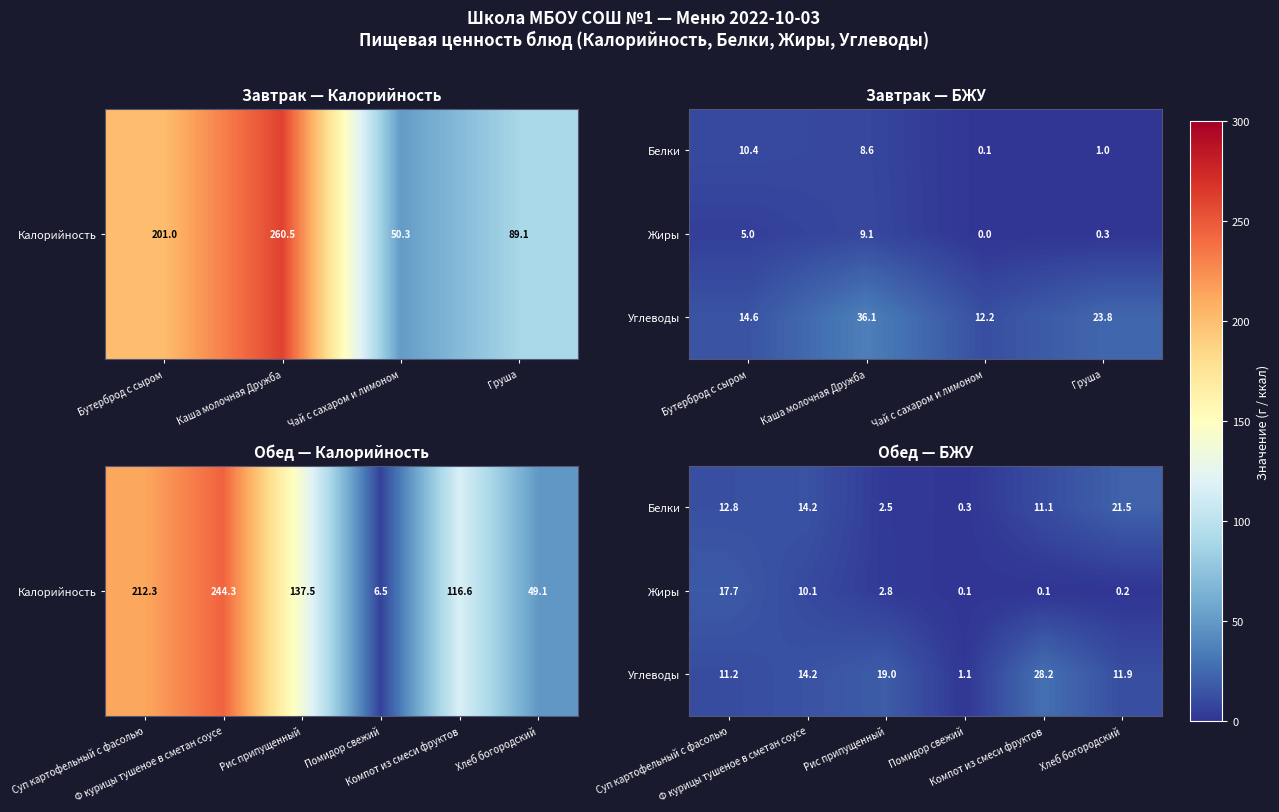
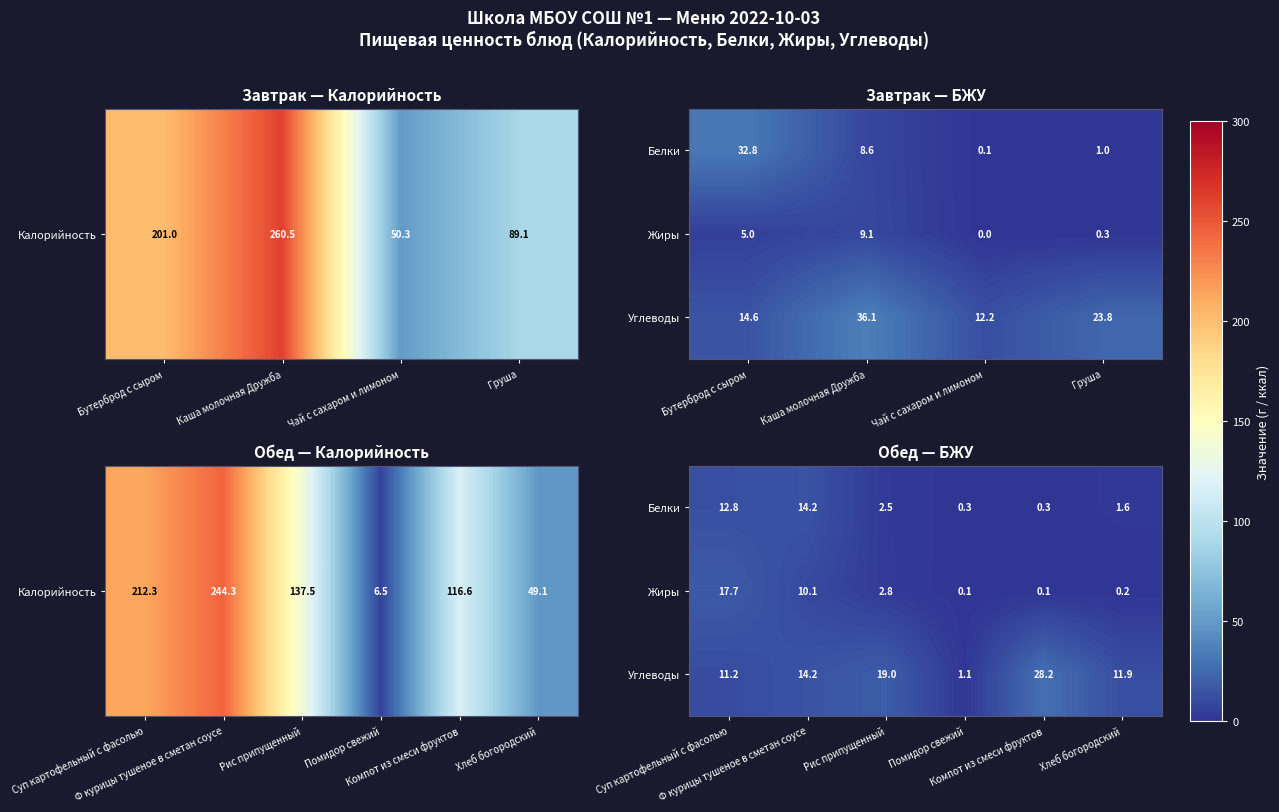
Завтрак — БЖУ, Белки, Бутерброд с сыром: 10.4 -> 32.8
Обед — БЖУ, Белки, Компот из смеси фруктов: 11.1 -> 0.3
Обед — БЖУ, Белки, Хлеб богородский: 21.5 -> 1.6
